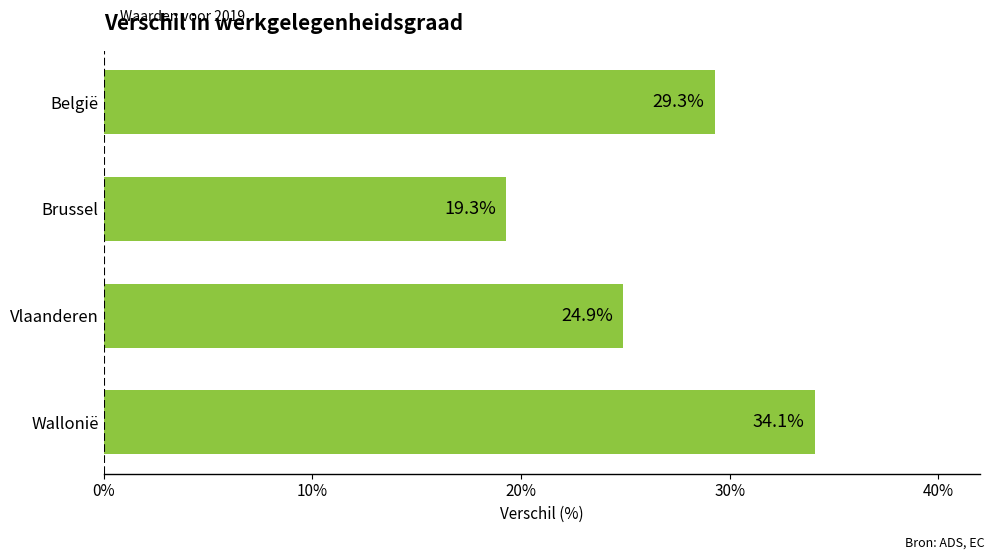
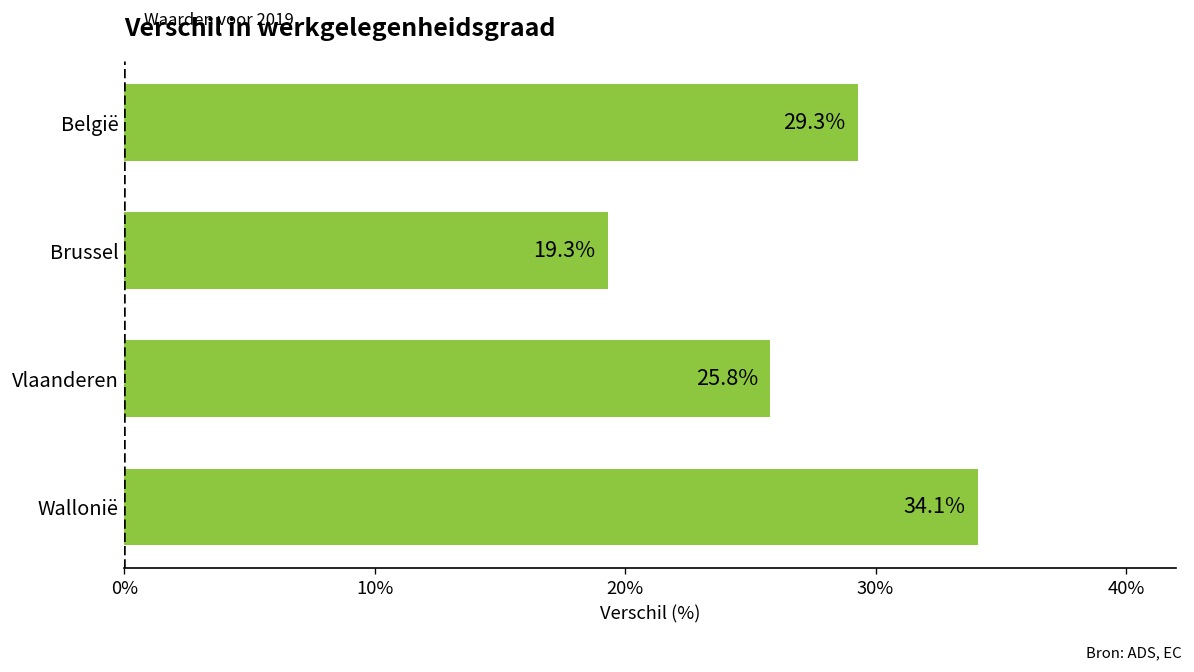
Vlaanderen: 24.9% -> 25.8%
